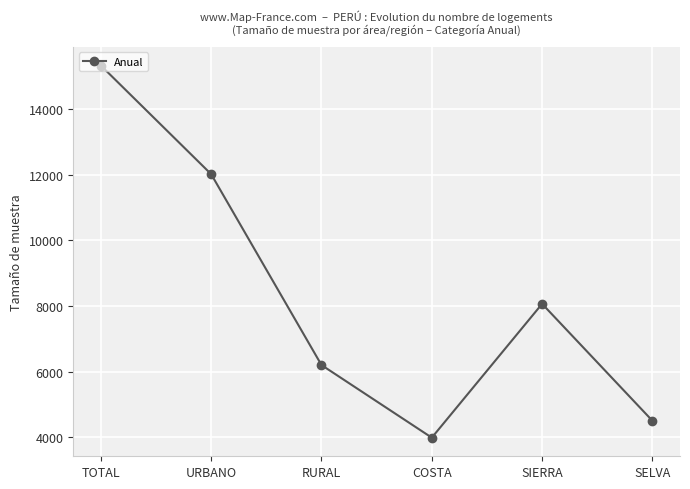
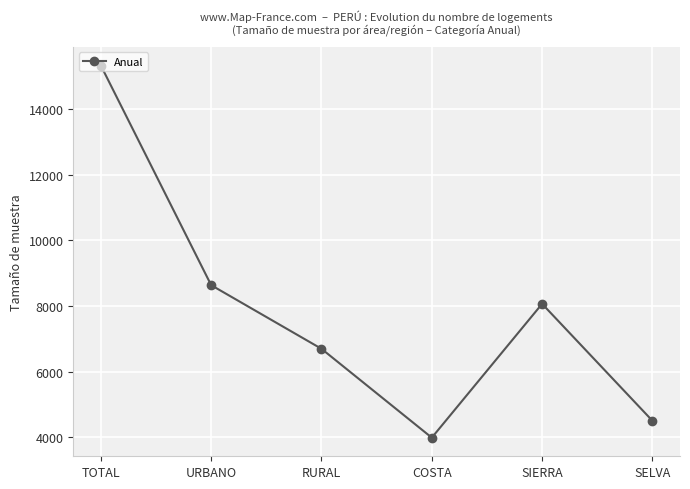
URBANO: 12000 -> 8600
RURAL: 6200 -> 6700
